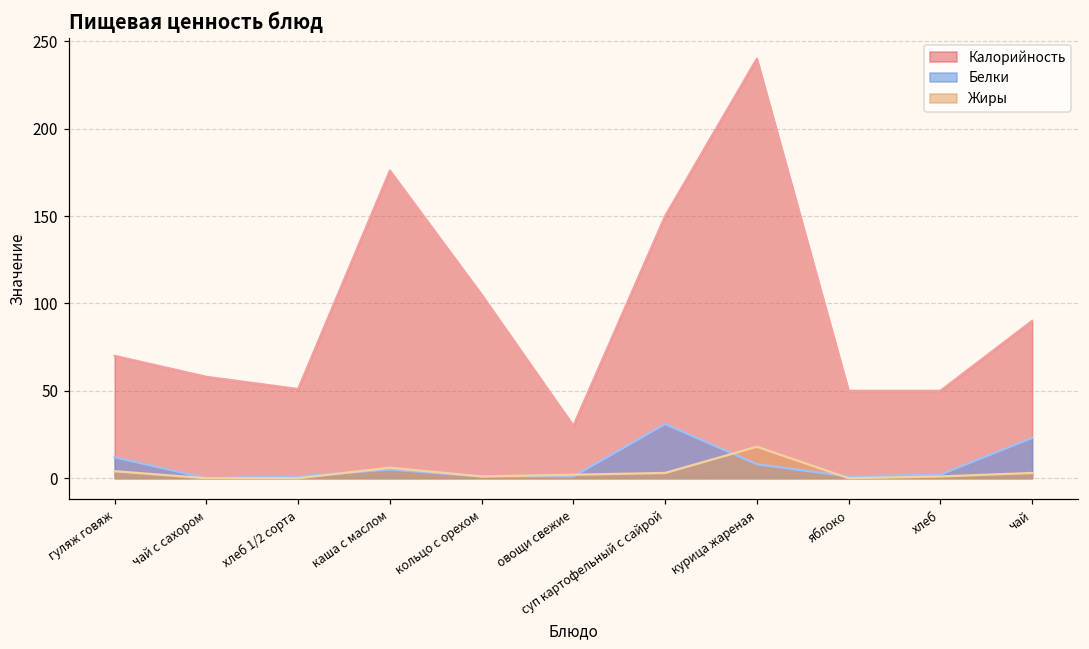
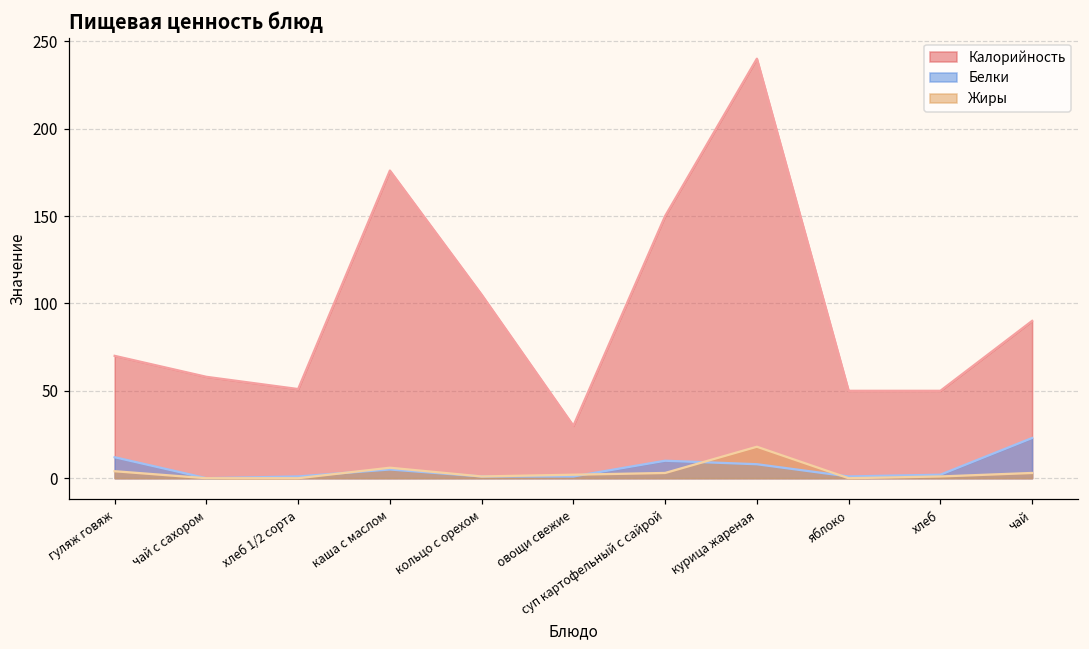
Белки, суп картофельный с сайрой: 31 -> 10
